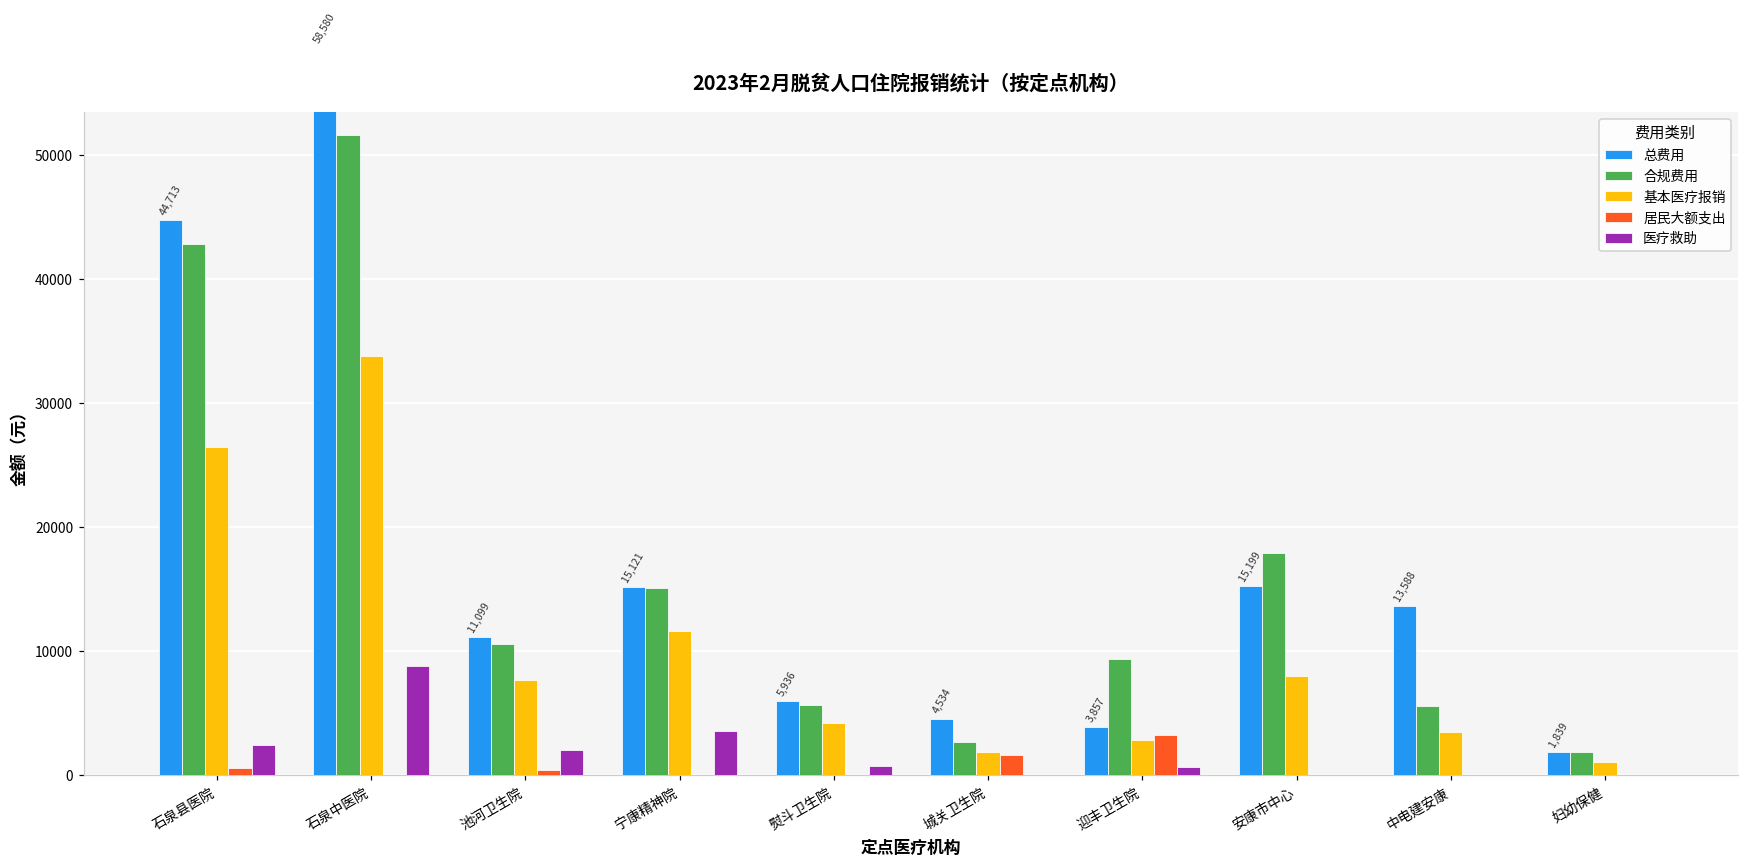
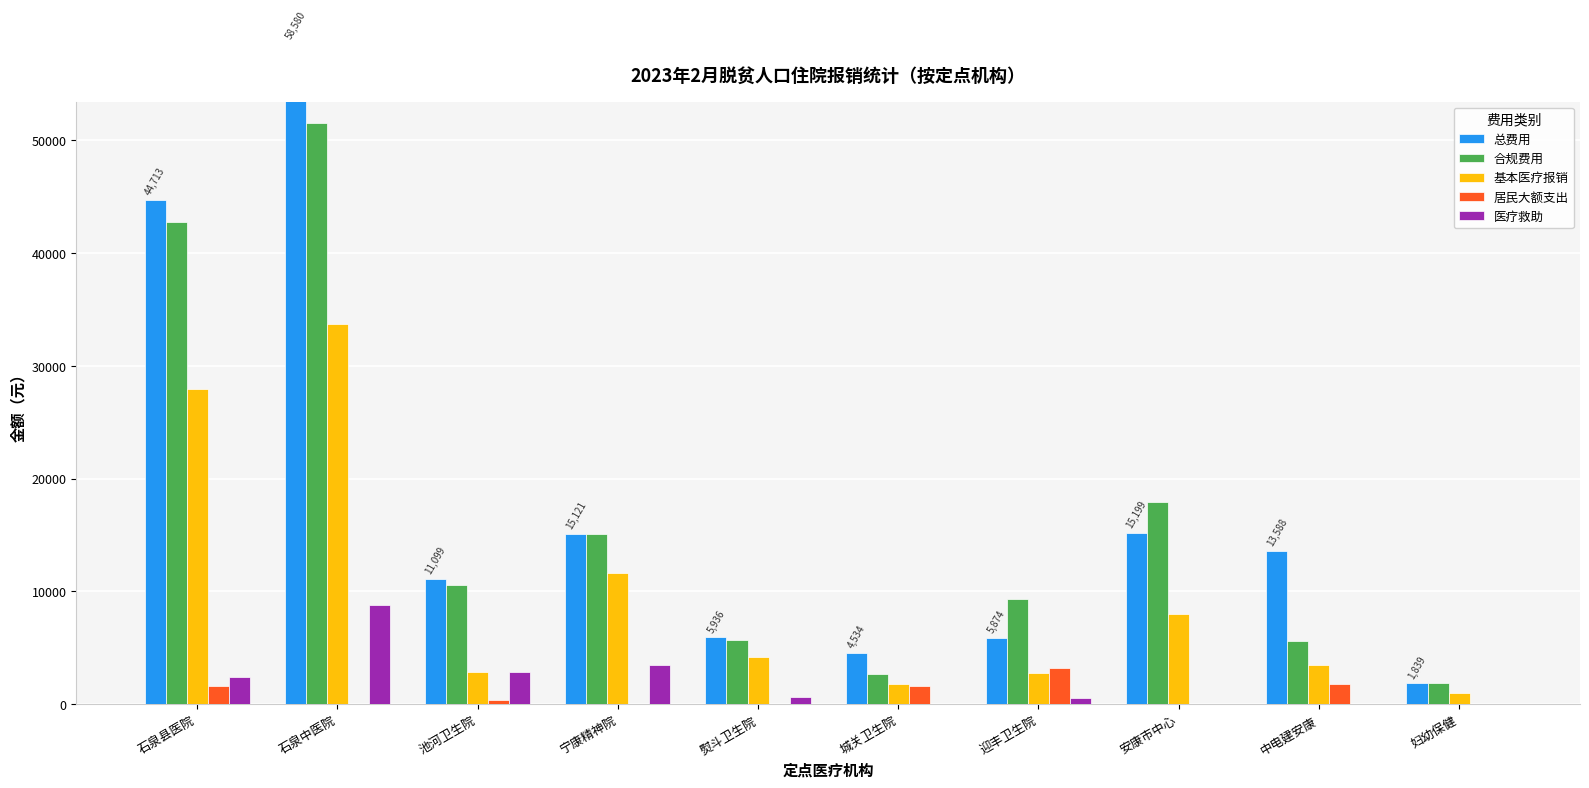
基本医疗报销, 石泉县医院: 26400 -> 28000
居民大额支出, 石泉县医院: 600 -> 1600
基本医疗报销, 池河卫生院: 7700 -> 2900
医疗救助, 池河卫生院: 2000 -> 2900
总费用, 迎丰卫生院: 3,857 -> 5,874
居民大额支出, 中电建安康: 0 -> 1800
